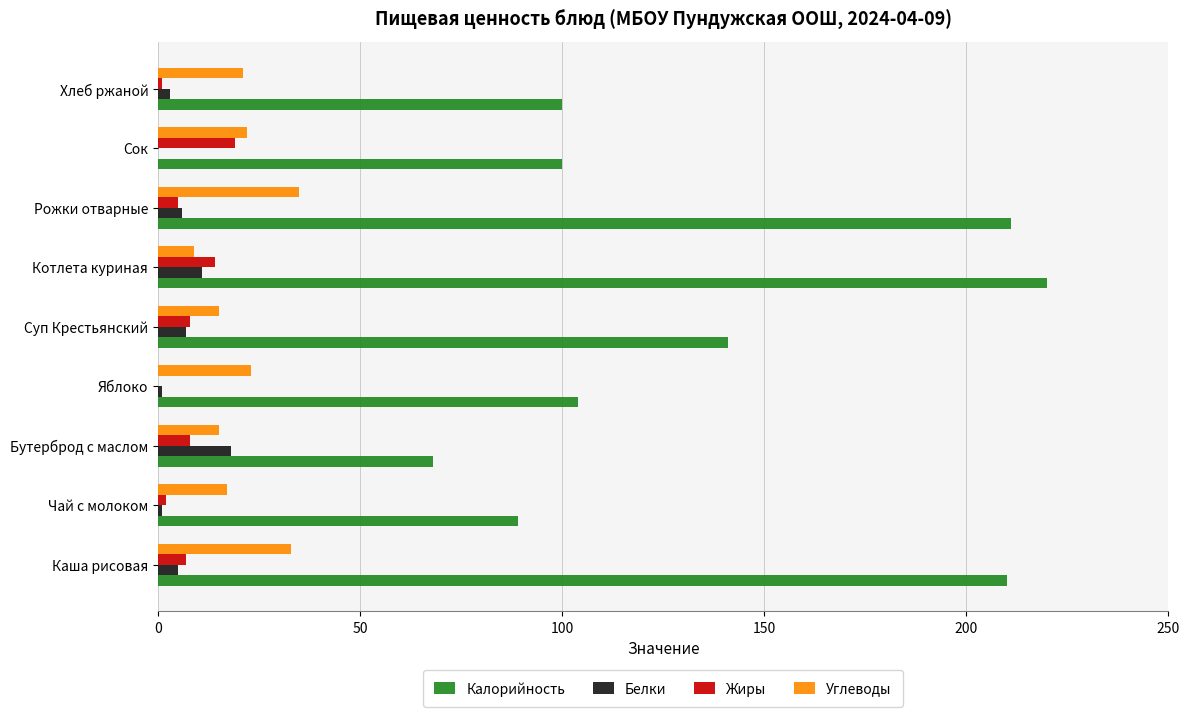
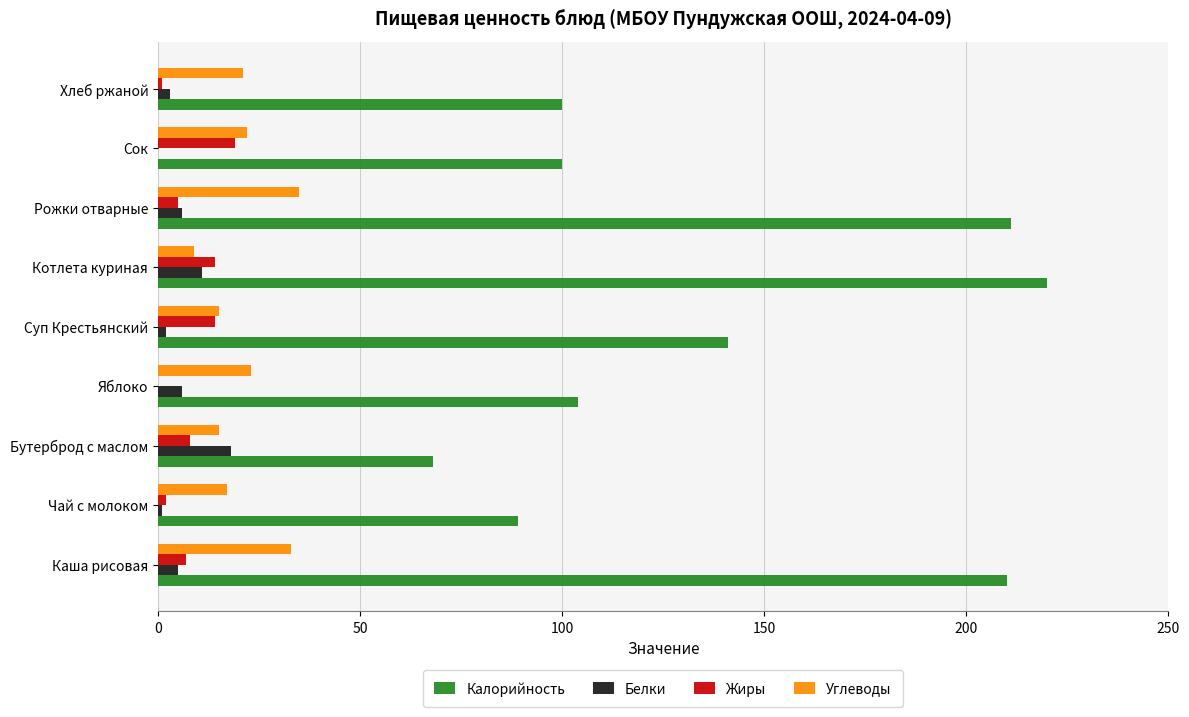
Жиры, Суп Крестьянский: 8 -> 14
Белки, Суп Крестьянский: 7 -> 2
Белки, Яблоко: 1 -> 6
